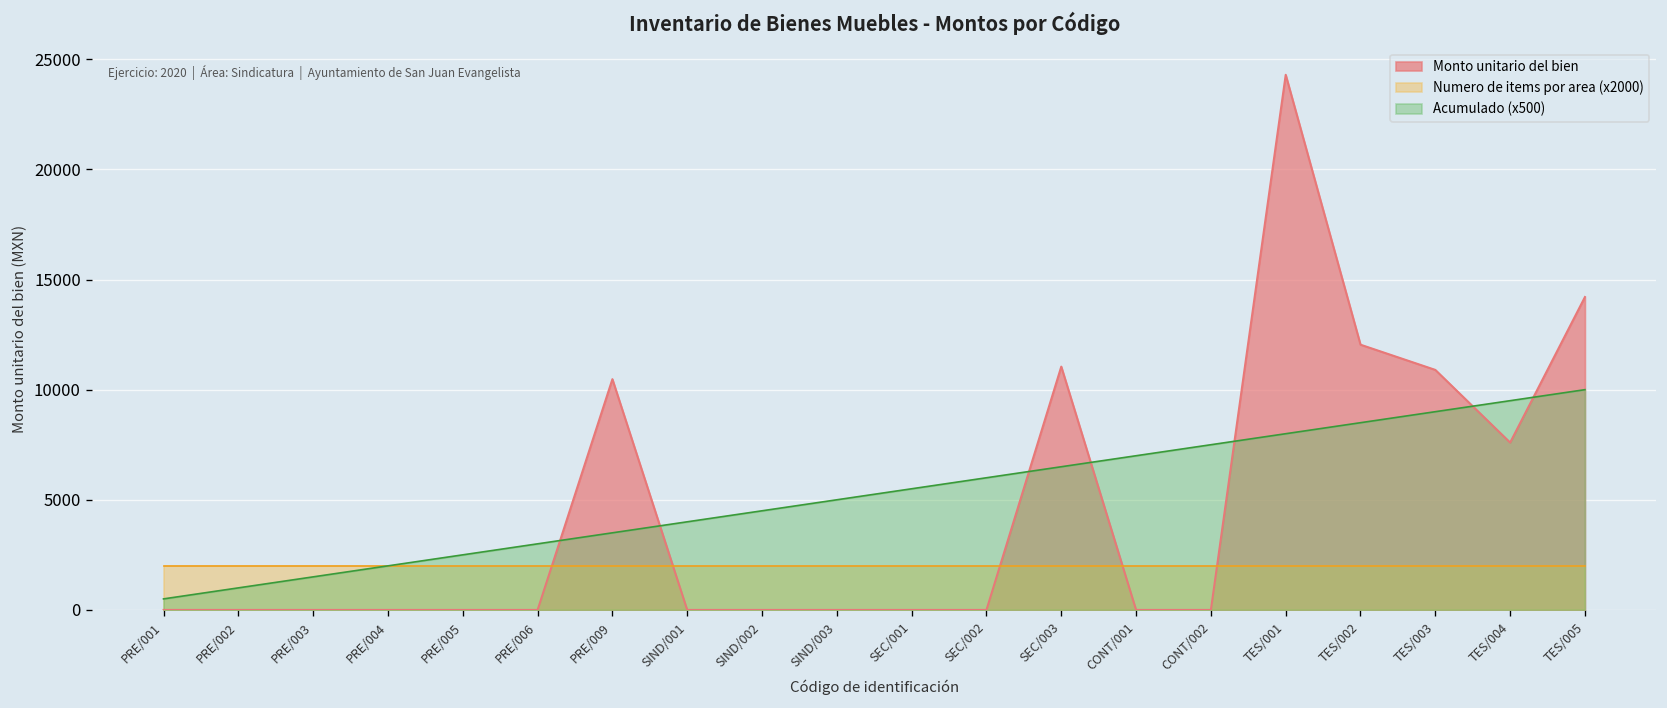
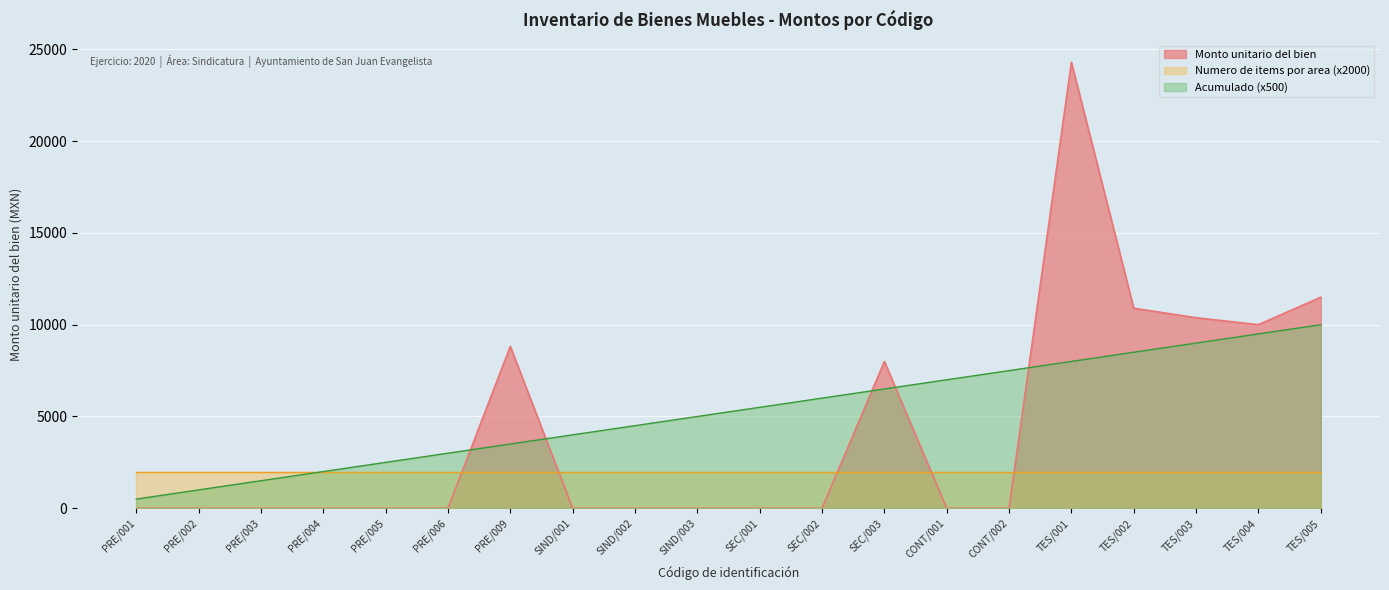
Monto unitario del bien, PRE/009: 10500 -> 8800
Monto unitario del bien, SEC/003: 11000 -> 8000
Monto unitario del bien, TES/002: 12000 -> 10900
Monto unitario del bien, TES/003: 10900 -> 10400
Monto unitario del bien, TES/004: 7600 -> 10000
Monto unitario del bien, TES/005: 14200 -> 11500
